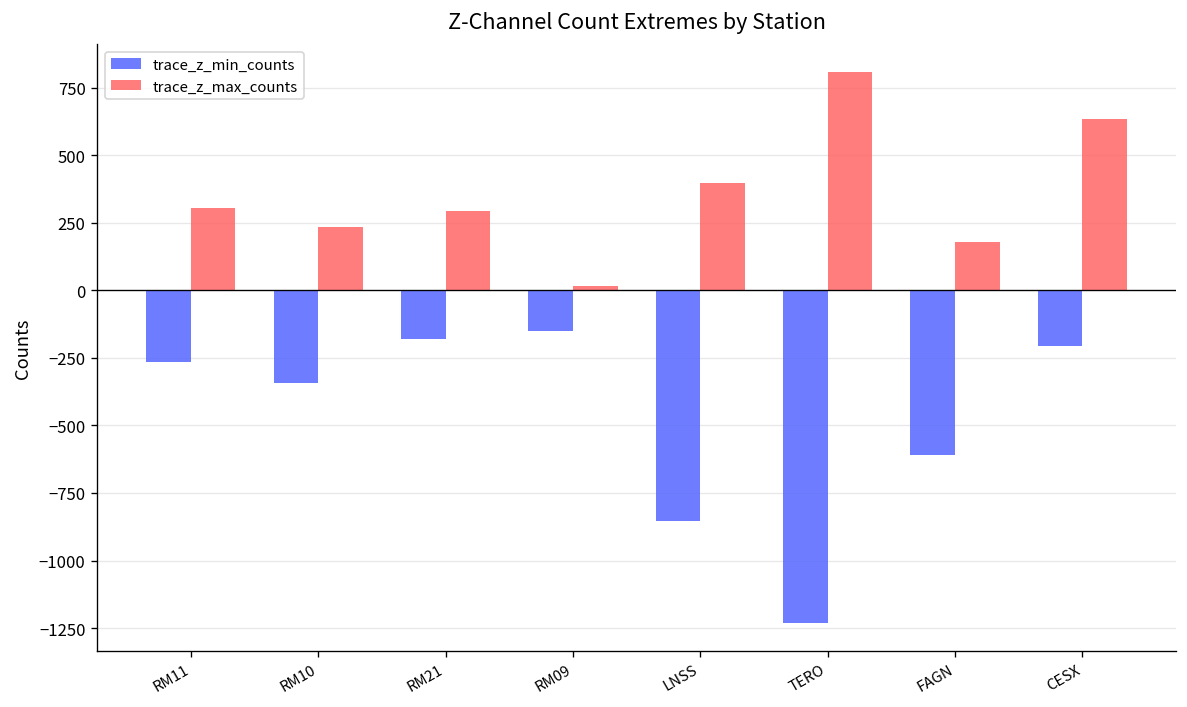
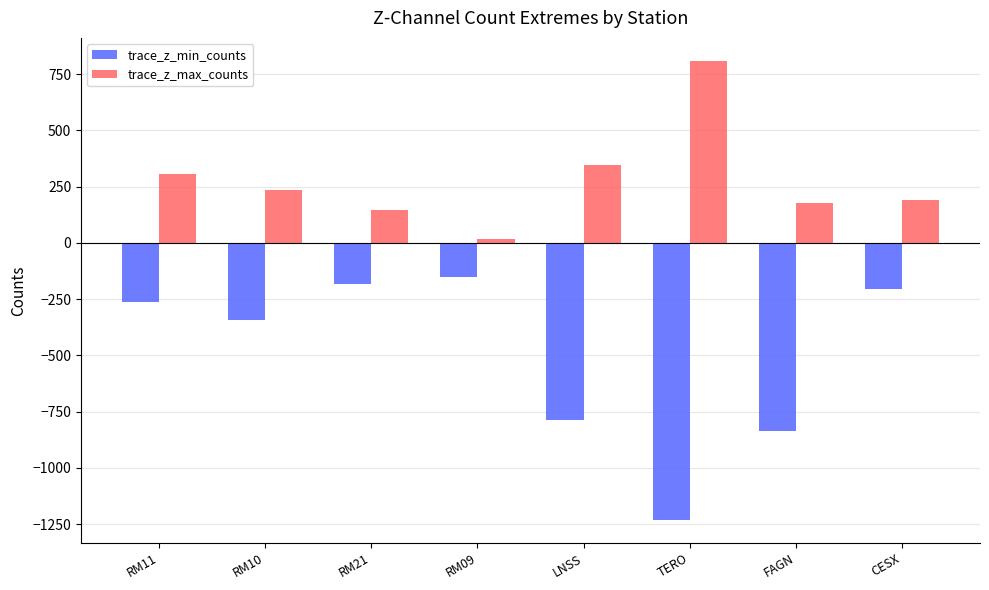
trace_z_max_counts, RM21: 290 -> 150
trace_z_min_counts, LNSS: -850 -> -790
trace_z_max_counts, LNSS: 400 -> 350
trace_z_min_counts, FAGN: -610 -> -840
trace_z_max_counts, CESX: 630 -> 190
